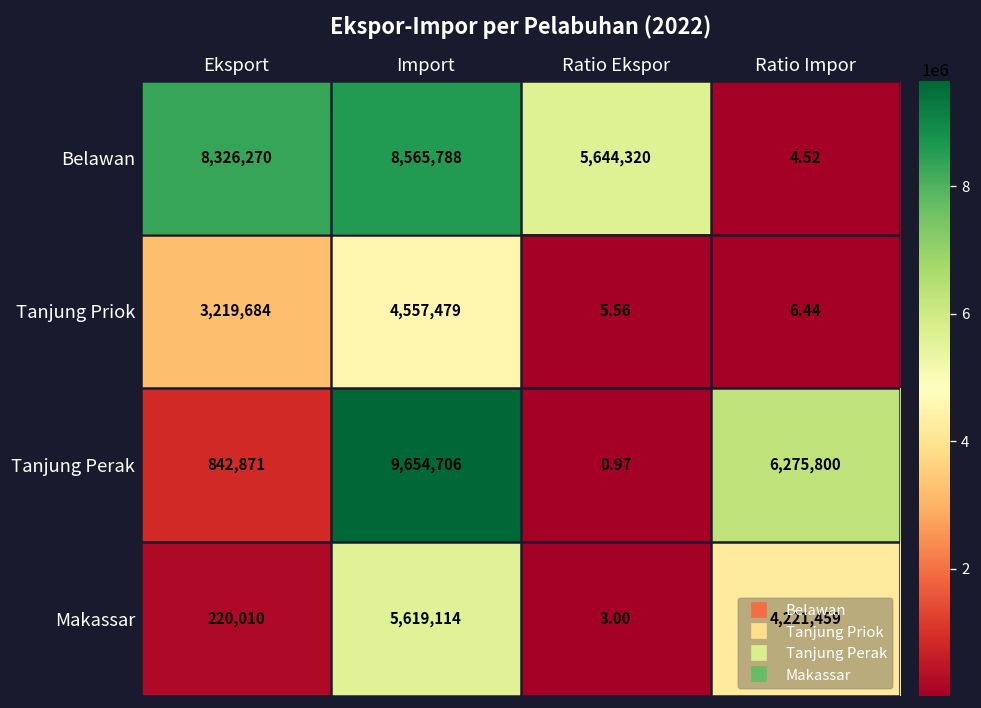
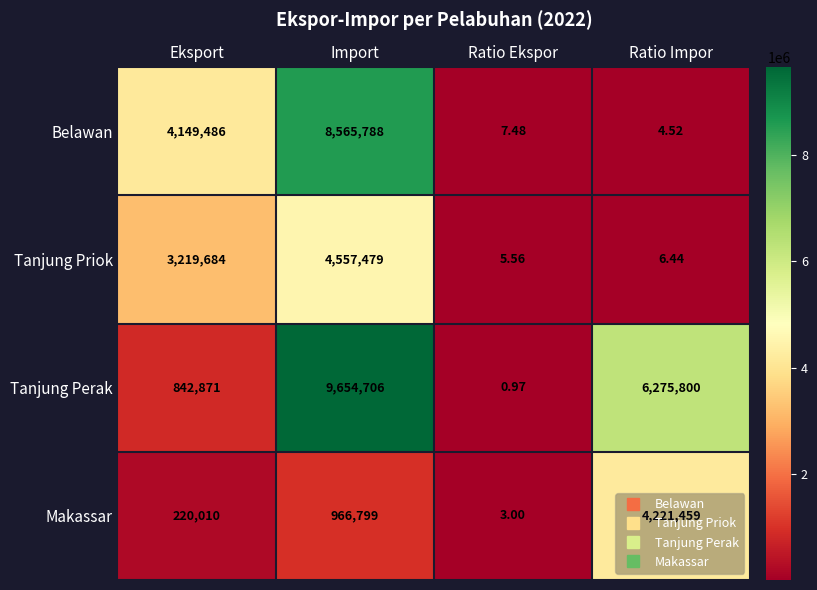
Belawan, Eksport: 8,326,270 -> 4,149,486
Belawan, Ratio Ekspor: 5,644,320 -> 7.48
Makassar, Import: 5,619,114 -> 966,799
